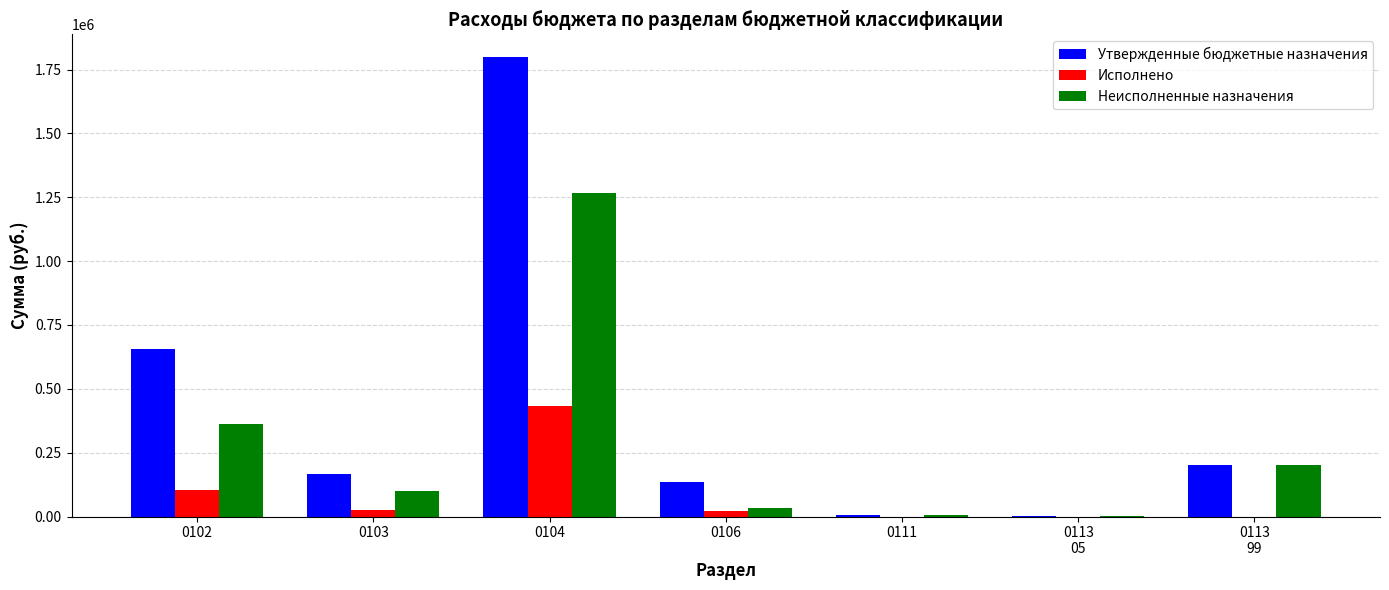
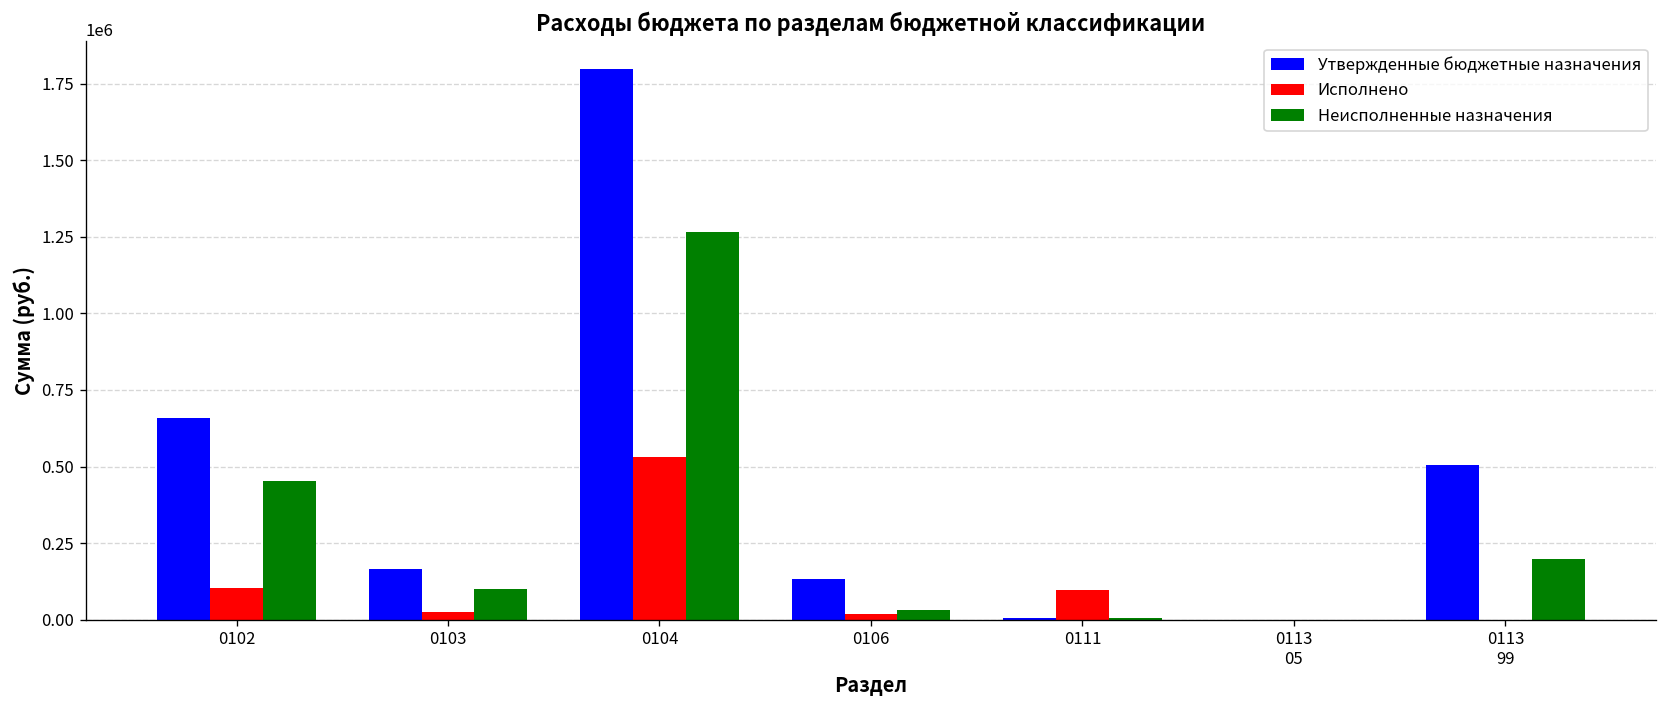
Неисполненные назначения, 0102: 360000 -> 450000
Исполнено, 0104: 430000 -> 530000
Исполнено, 0111: 0 -> 100000
Утвержденные бюджетные назначения, 0113 99: 200000 -> 500000
